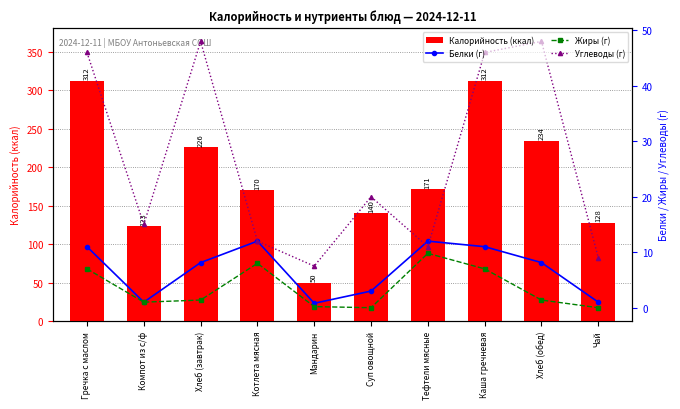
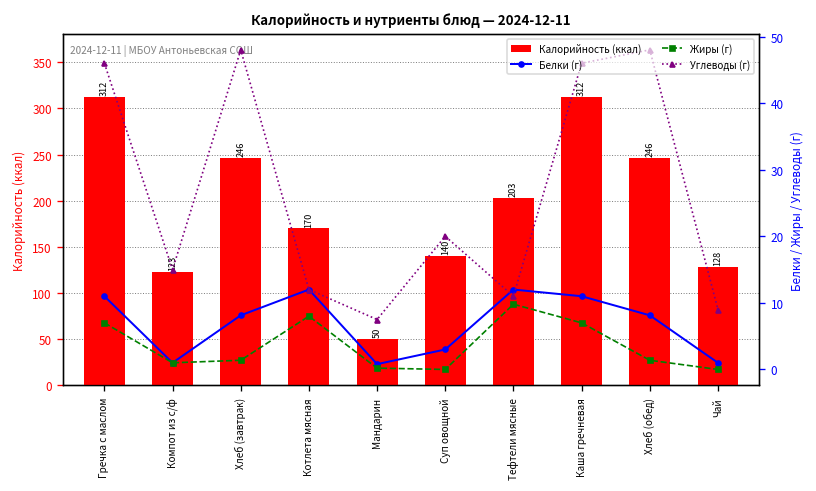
Калорийность (ккал), Хлеб (завтрак): 226 -> 246
Калорийность (ккал), Тефтели мясные: 171 -> 203
Калорийность (ккал), Хлеб (обед): 234 -> 246
